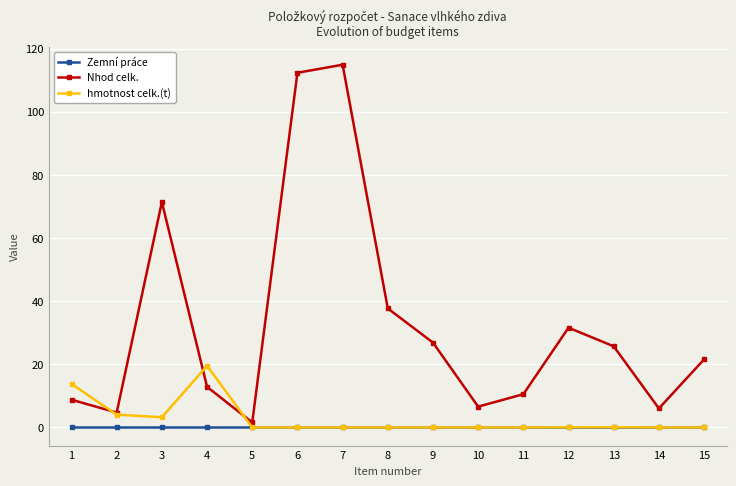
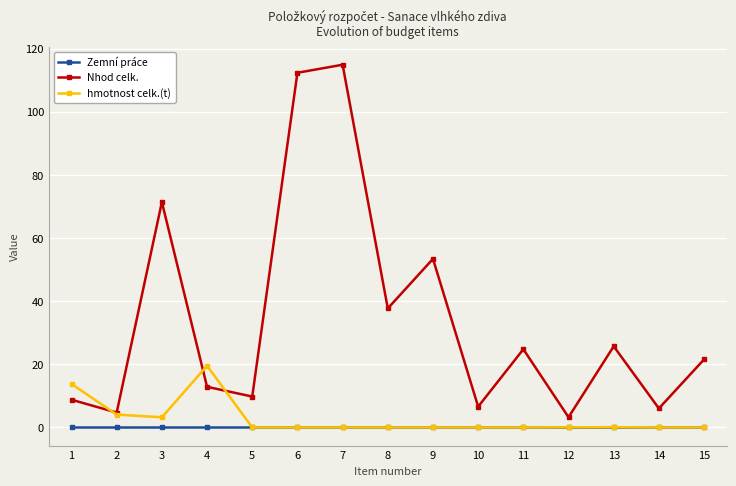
Nhod celk., 5: 2 -> 10
Nhod celk., 9: 27 -> 53
Nhod celk., 11: 11 -> 25
Nhod celk., 12: 32 -> 3
